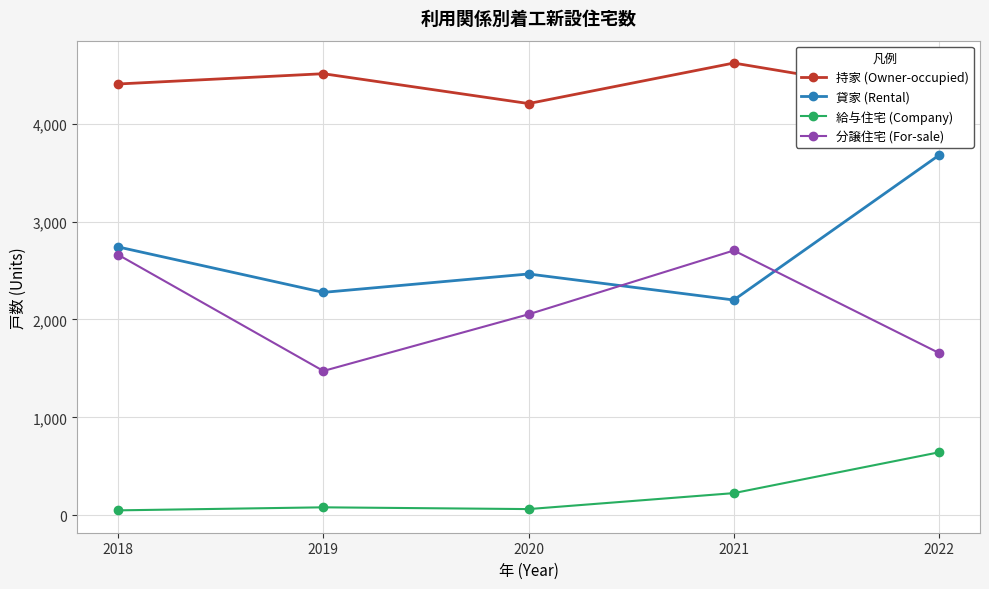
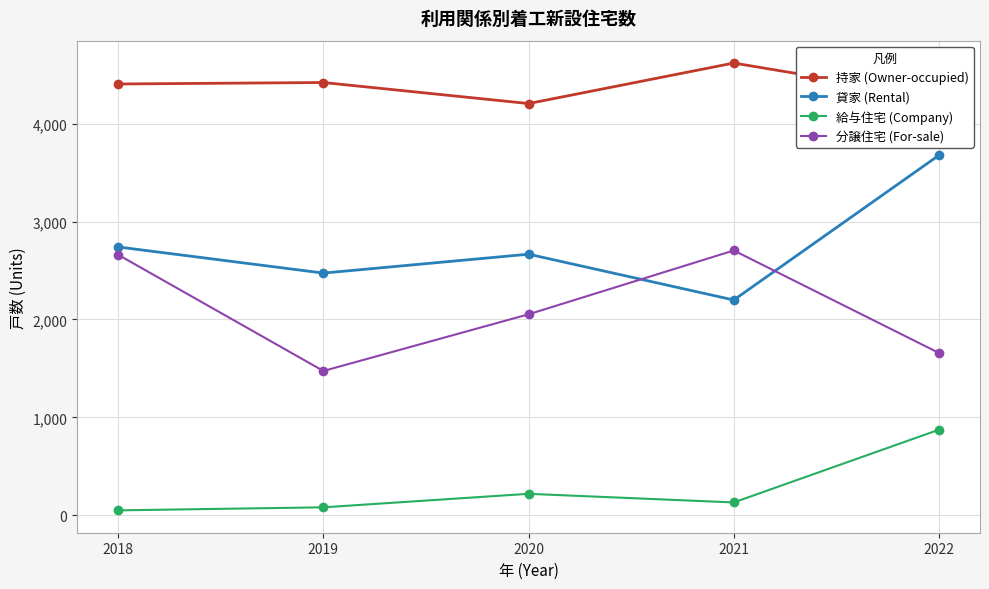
持家 (Owner-occupied), 2019: 4,500 -> 4,400
貸家 (Rental), 2019: 2,300 -> 2,500
貸家 (Rental), 2020: 2,500 -> 2,700
給与住宅 (Company), 2020: 100 -> 200
給与住宅 (Company), 2021: 200 -> 100
給与住宅 (Company), 2022: 600 -> 900
